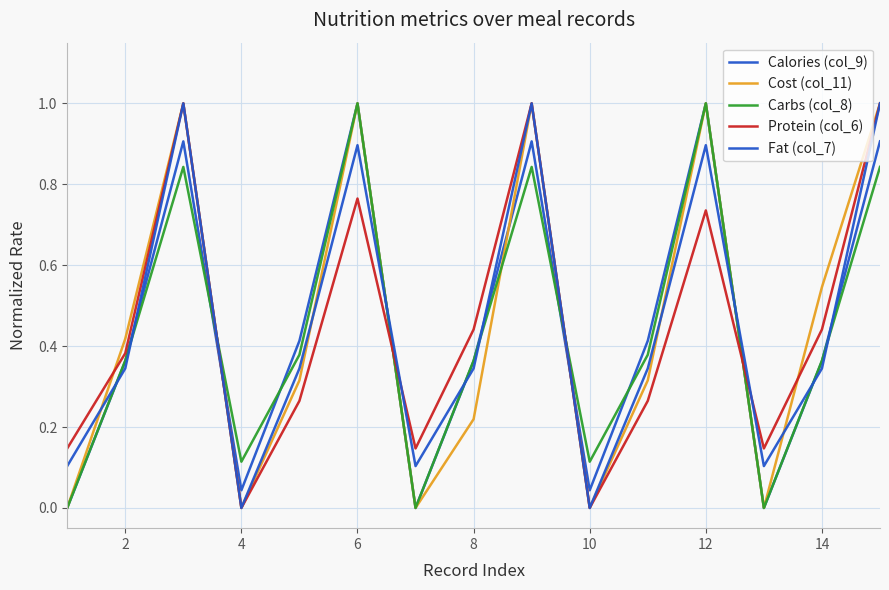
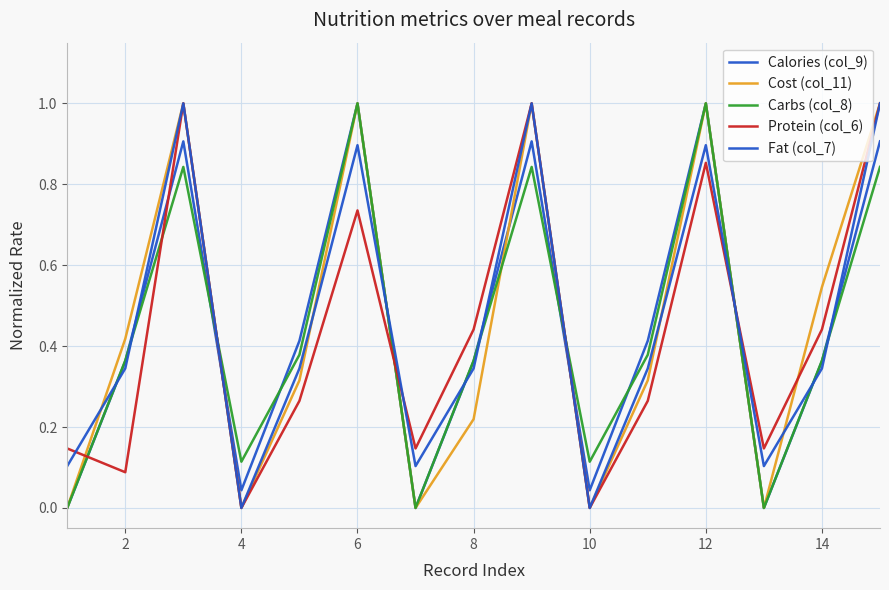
Protein (col_6), 2: 0.38 -> 0.09
Protein (col_6), 6: 0.76 -> 0.74
Protein (col_6), 12: 0.74 -> 0.85
